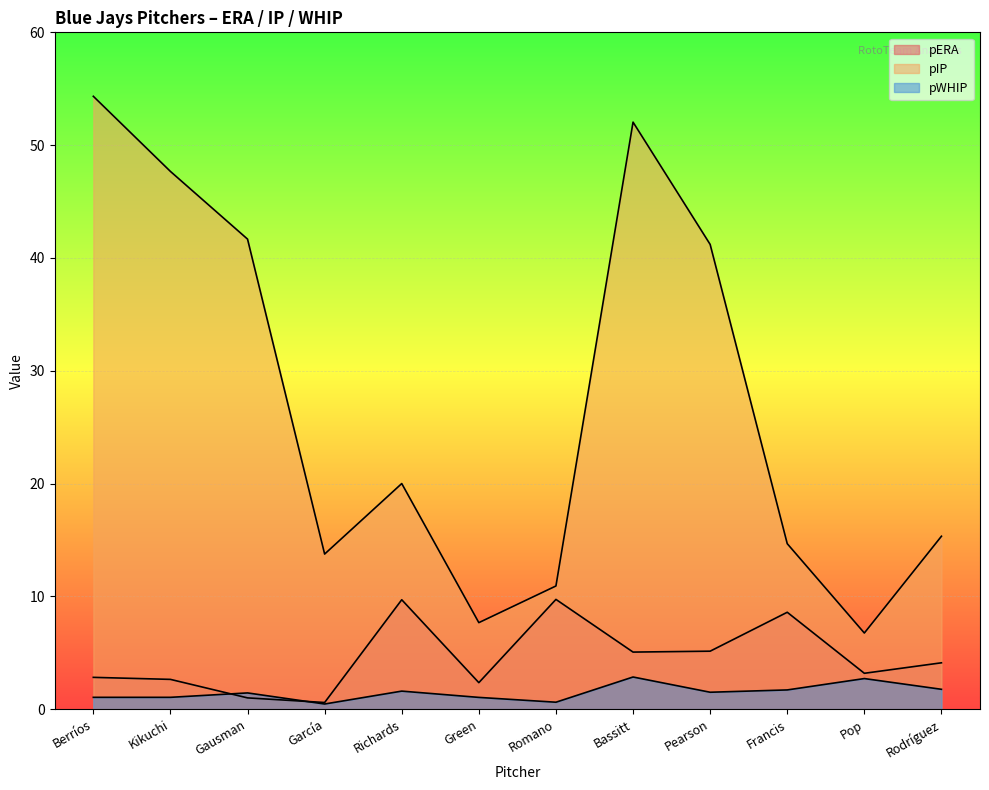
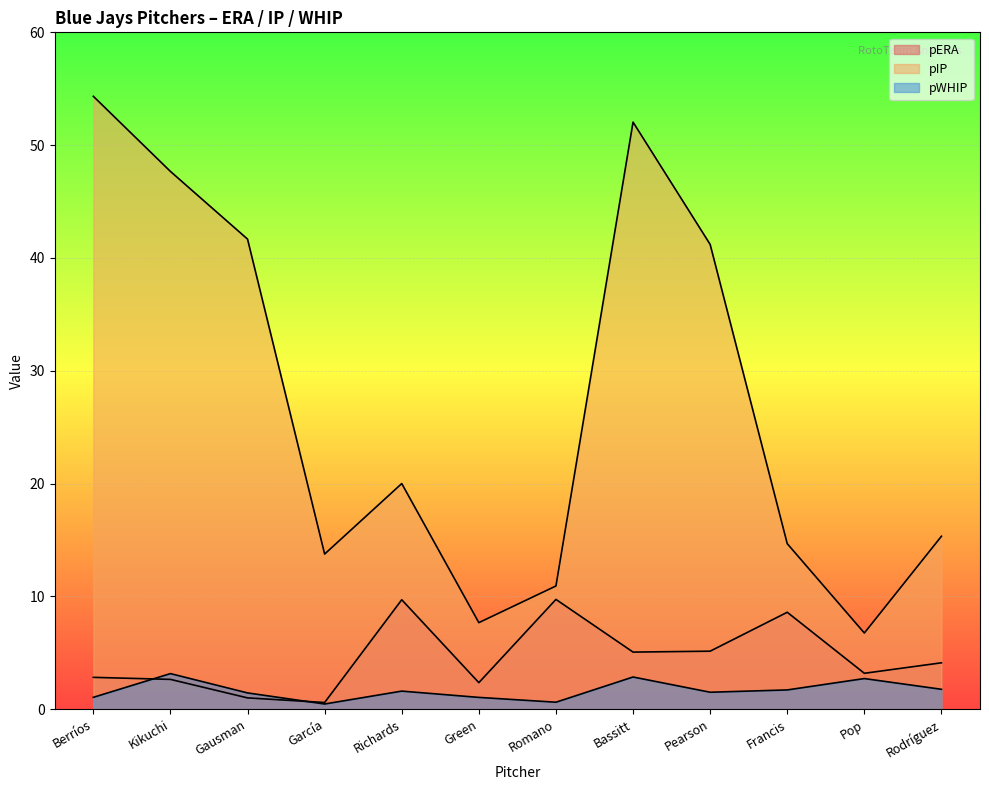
pWHIP, Kikuchi: 1.0 -> 3.2
